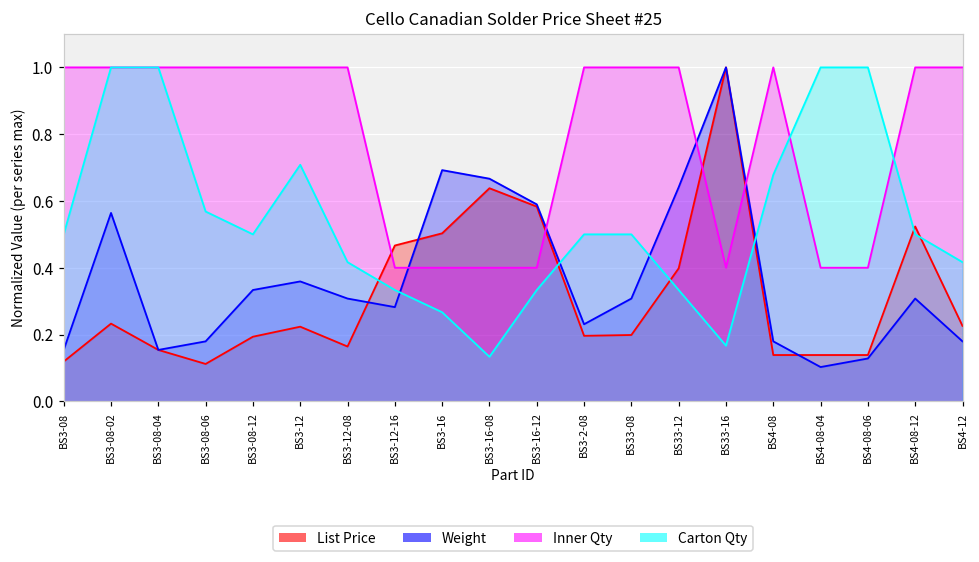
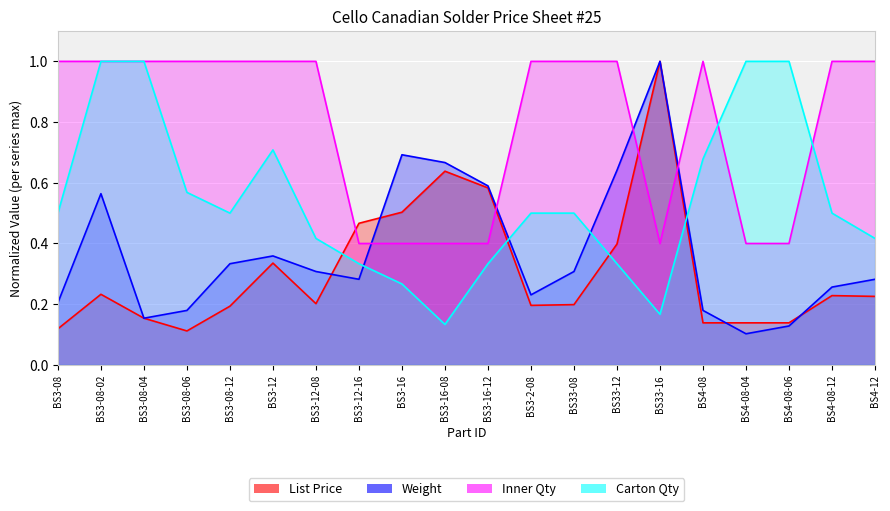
Weight, BS3-08: 0.15 -> 0.21
List Price, BS3-12: 0.22 -> 0.34
List Price, BS3-12-08: 0.16 -> 0.20
List Price, BS4-08-12: 0.52 -> 0.23
Weight, BS4-08-12: 0.31 -> 0.26
Weight, BS4-12: 0.18 -> 0.28
